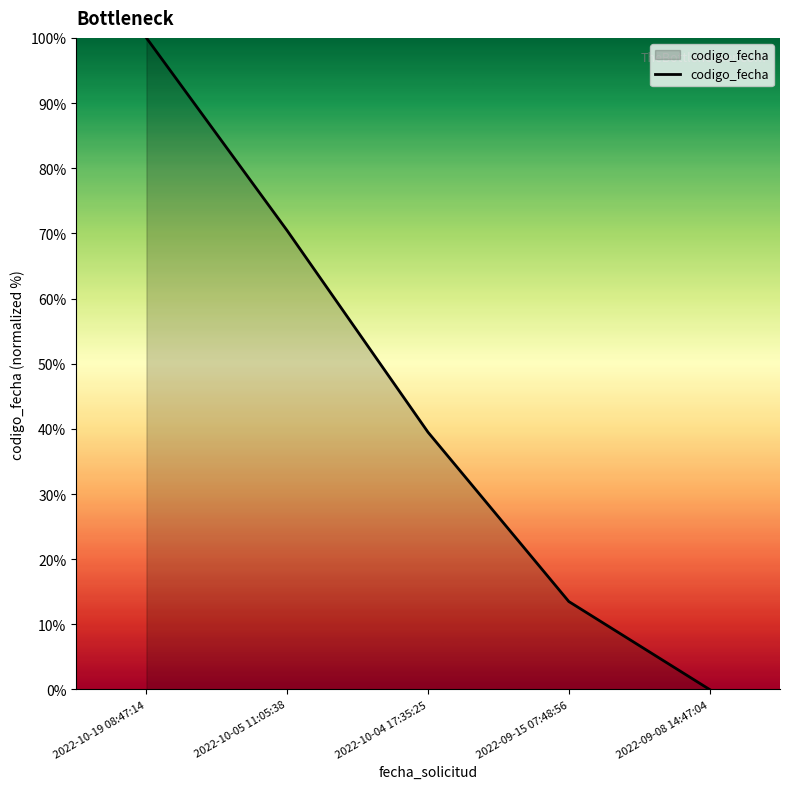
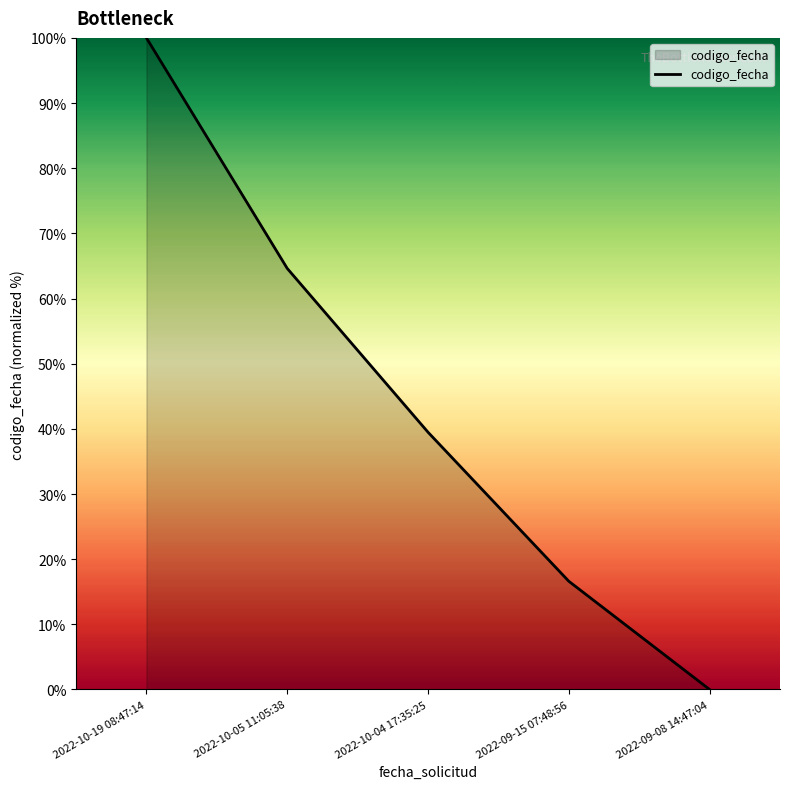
2022-10-05 11:05:38: 70% -> 65%
2022-09-15 07:48:56: 14% -> 17%
